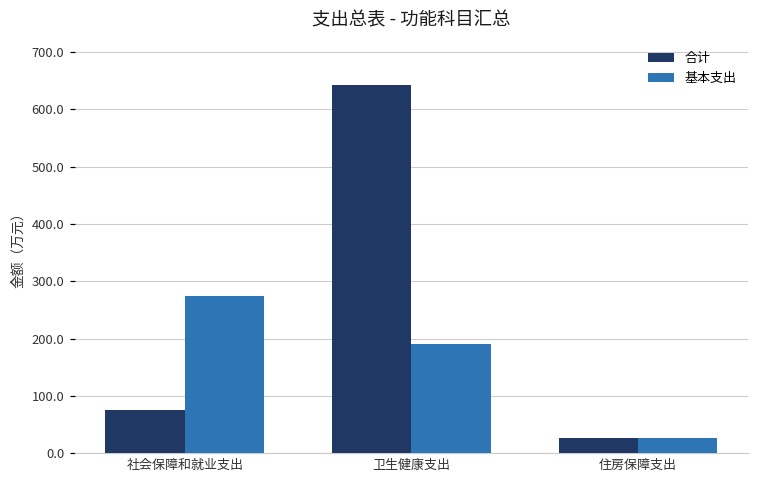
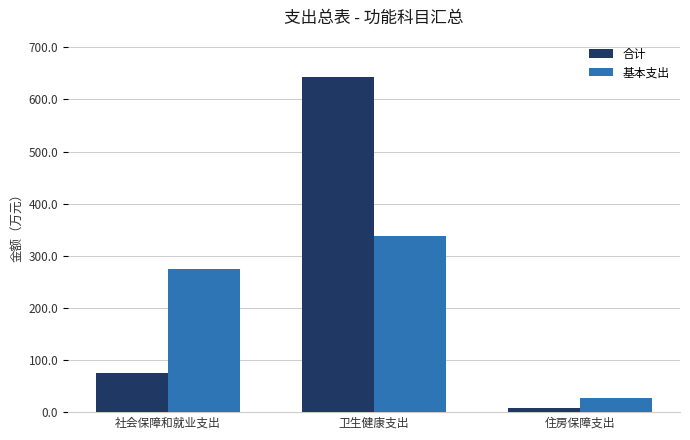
基本支出, 卫生健康支出: 190 -> 340
合计, 住房保障支出: 30 -> 10
